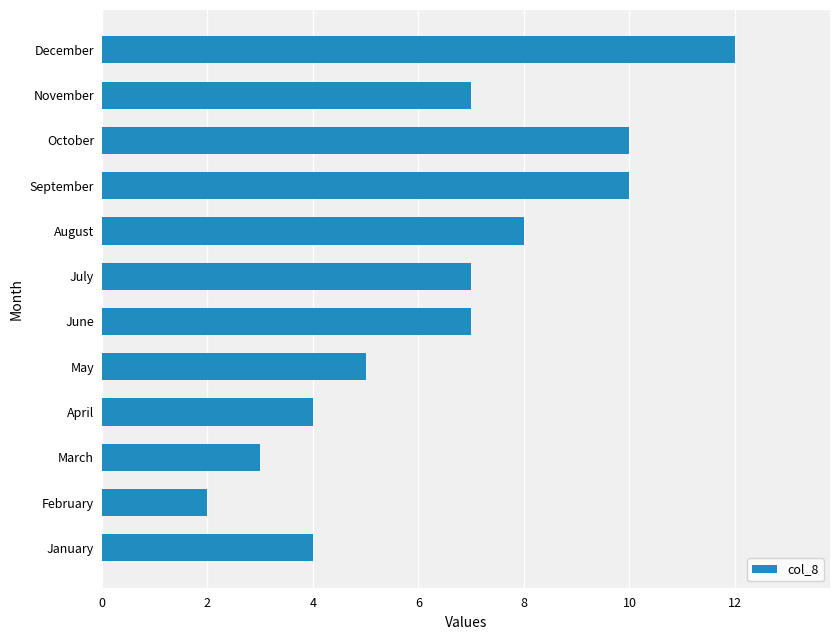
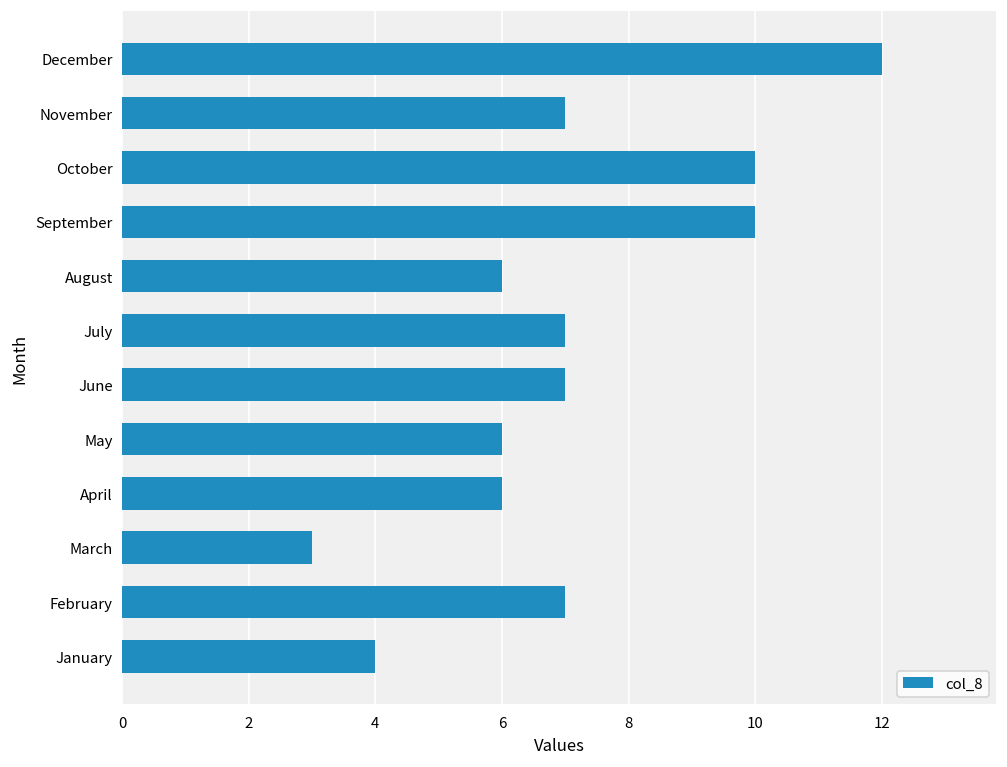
August: 8 -> 6
May: 5 -> 6
April: 4 -> 6
February: 2 -> 7
